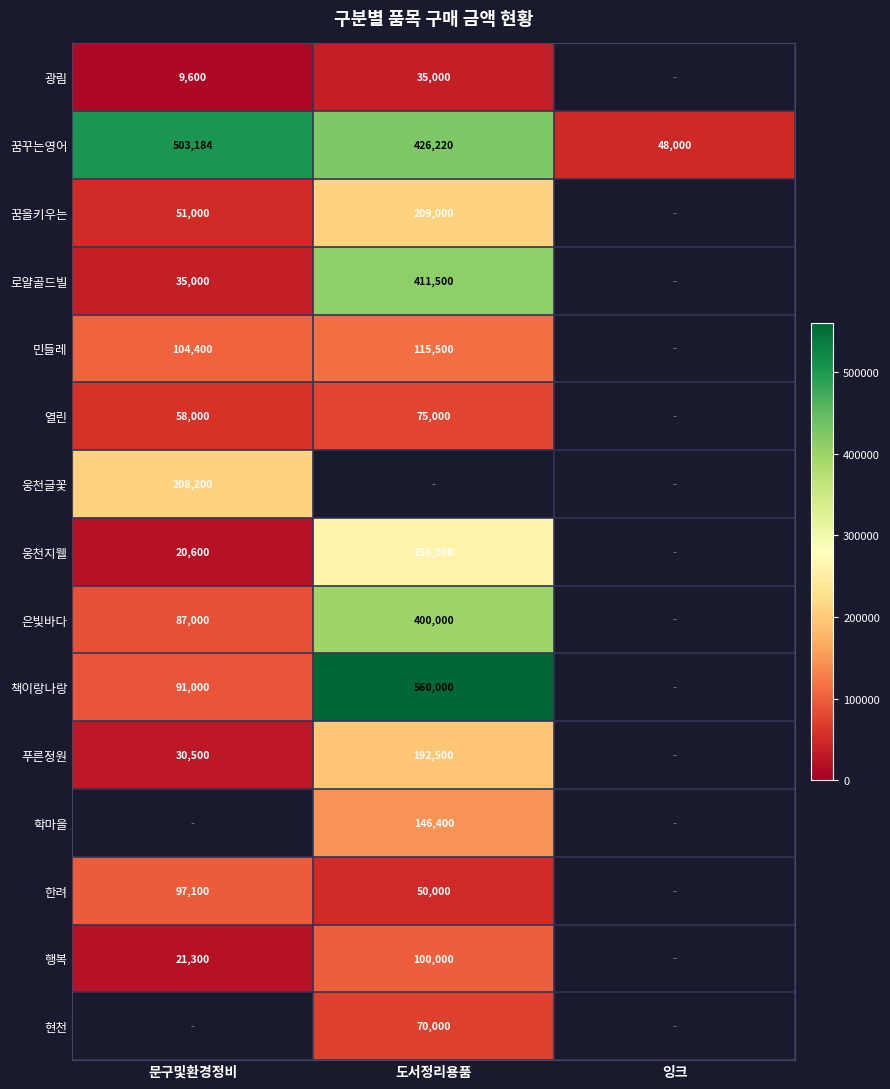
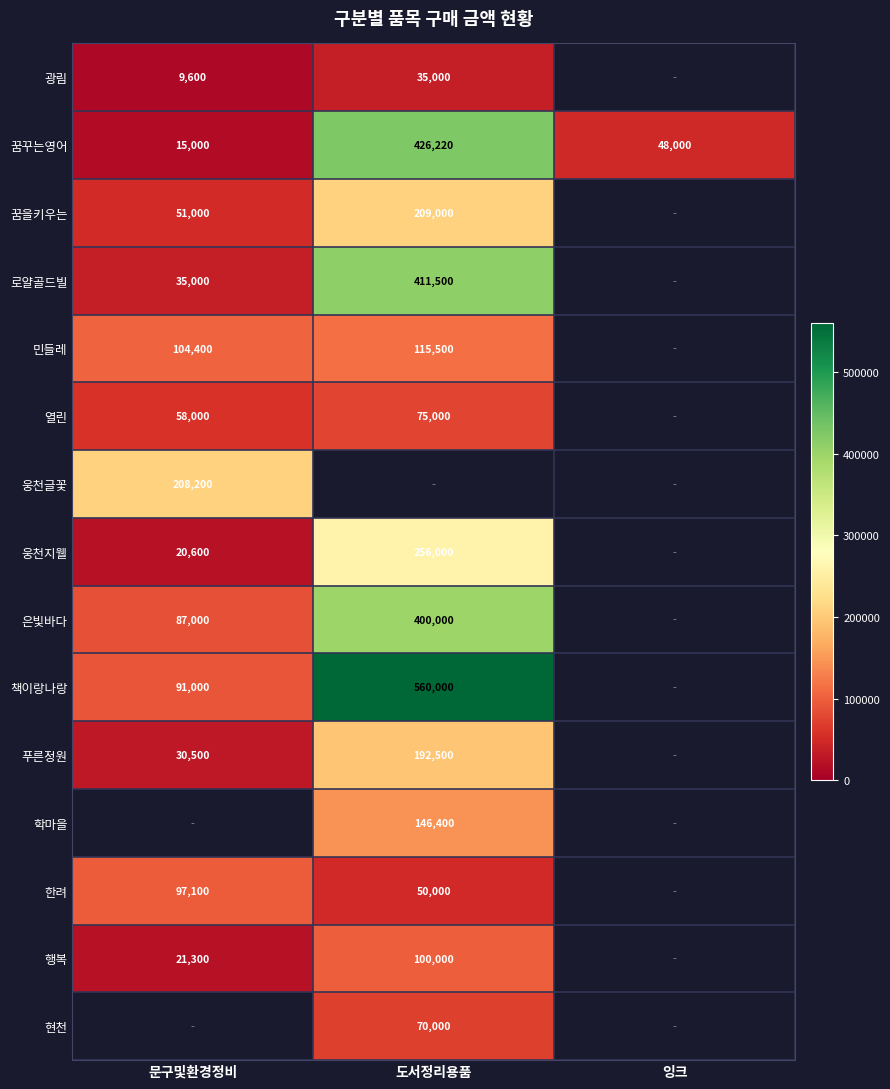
꿈꾸는영어, 문구및환경정비: 503,184 -> 15,000
